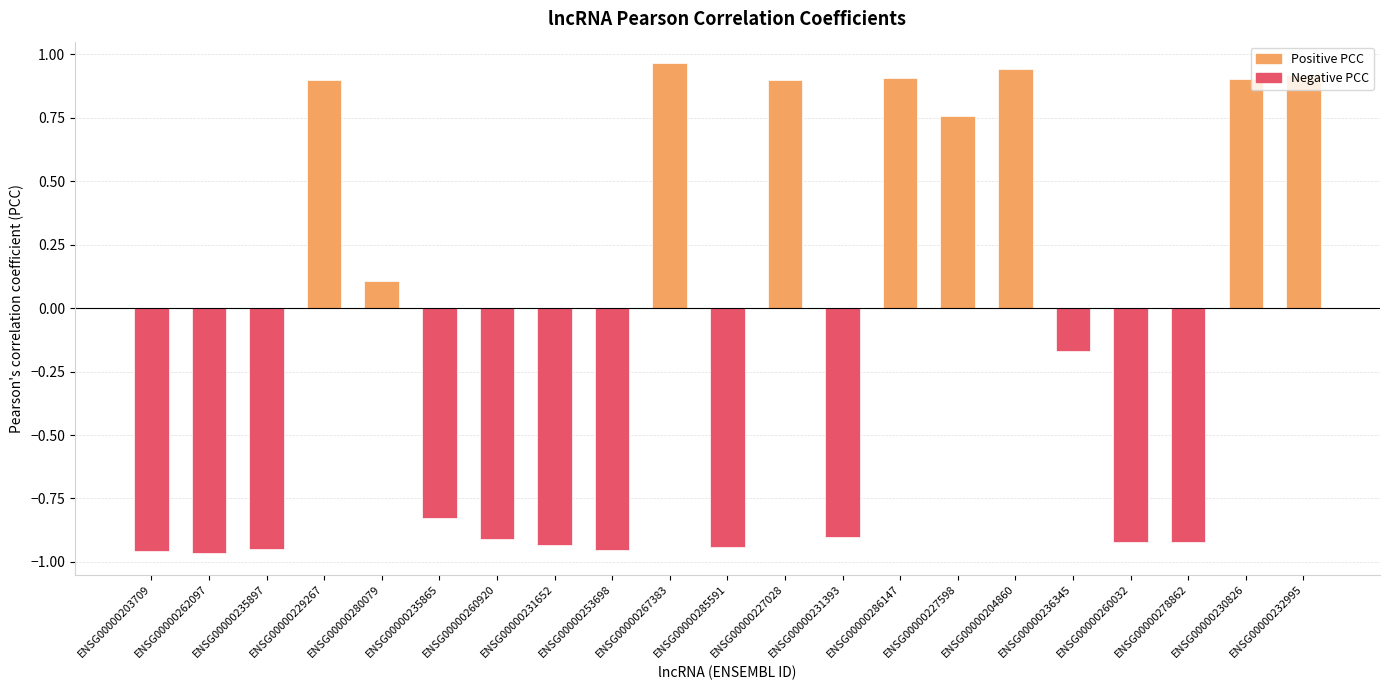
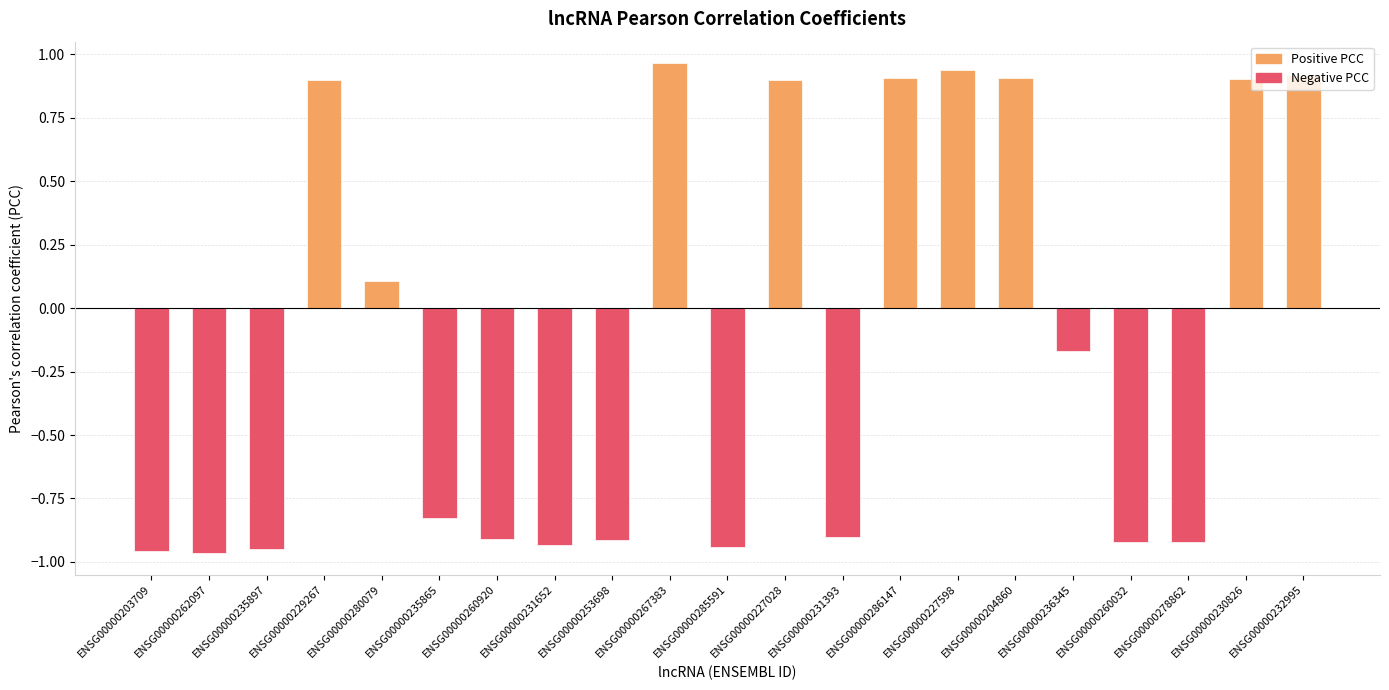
ENSG00000253698: -0.95 -> -0.91
ENSG00000227598: 0.76 -> 0.94
ENSG00000204860: 0.94 -> 0.91
